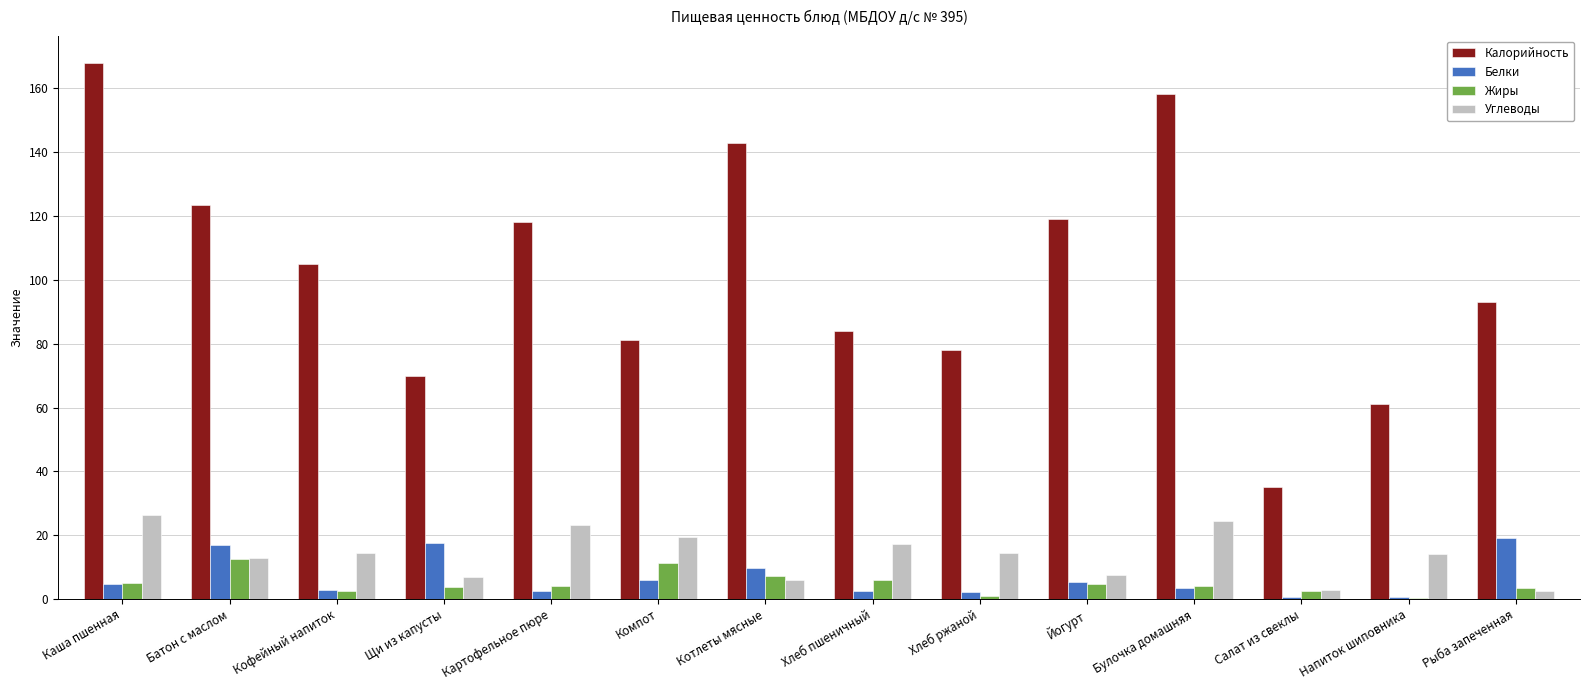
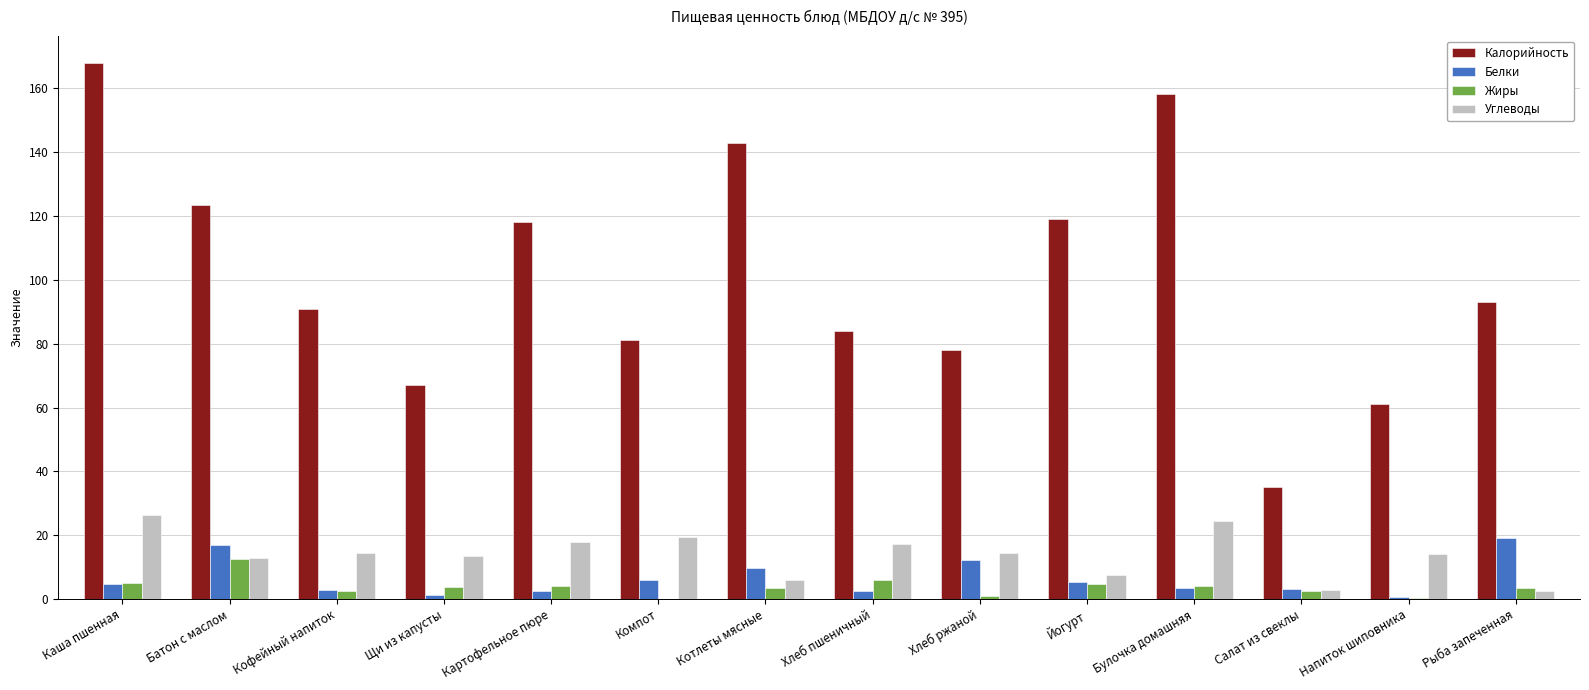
Калорийность, Кофейный напиток: 105 -> 91
Калорийность, Щи из капусты: 70 -> 67
Белки, Щи из капусты: 17 -> 1
Углеводы, Щи из капусты: 7 -> 14
Углеводы, Картофельное пюре: 23 -> 18
Жиры, Компот: 11 -> 0
Жиры, Котлеты мясные: 7 -> 3
Белки, Хлеб ржаной: 2 -> 12
Белки, Салат из свеклы: 1 -> 3
